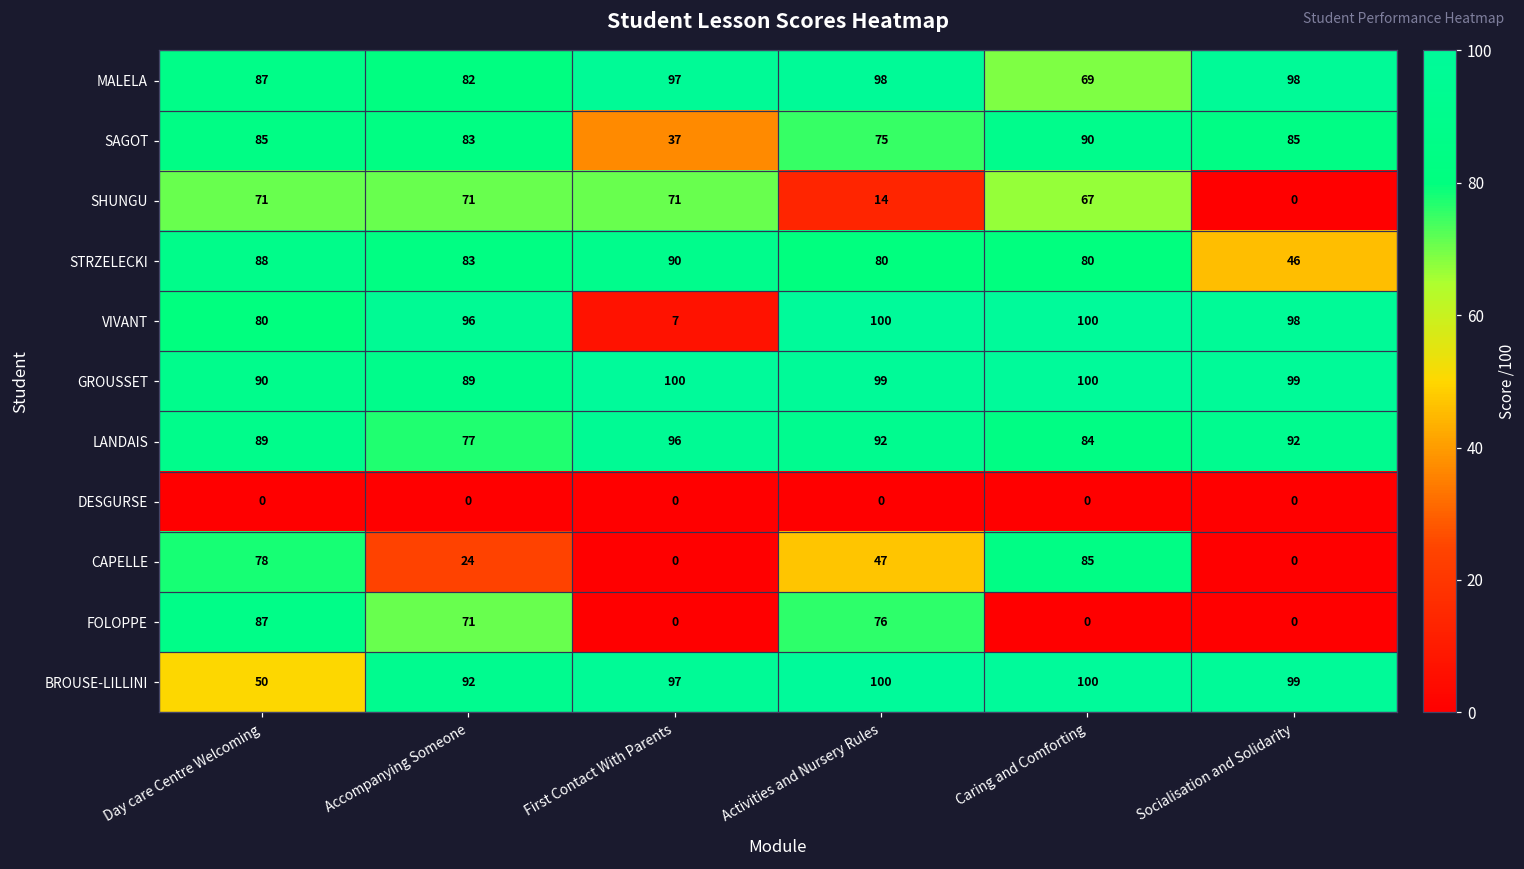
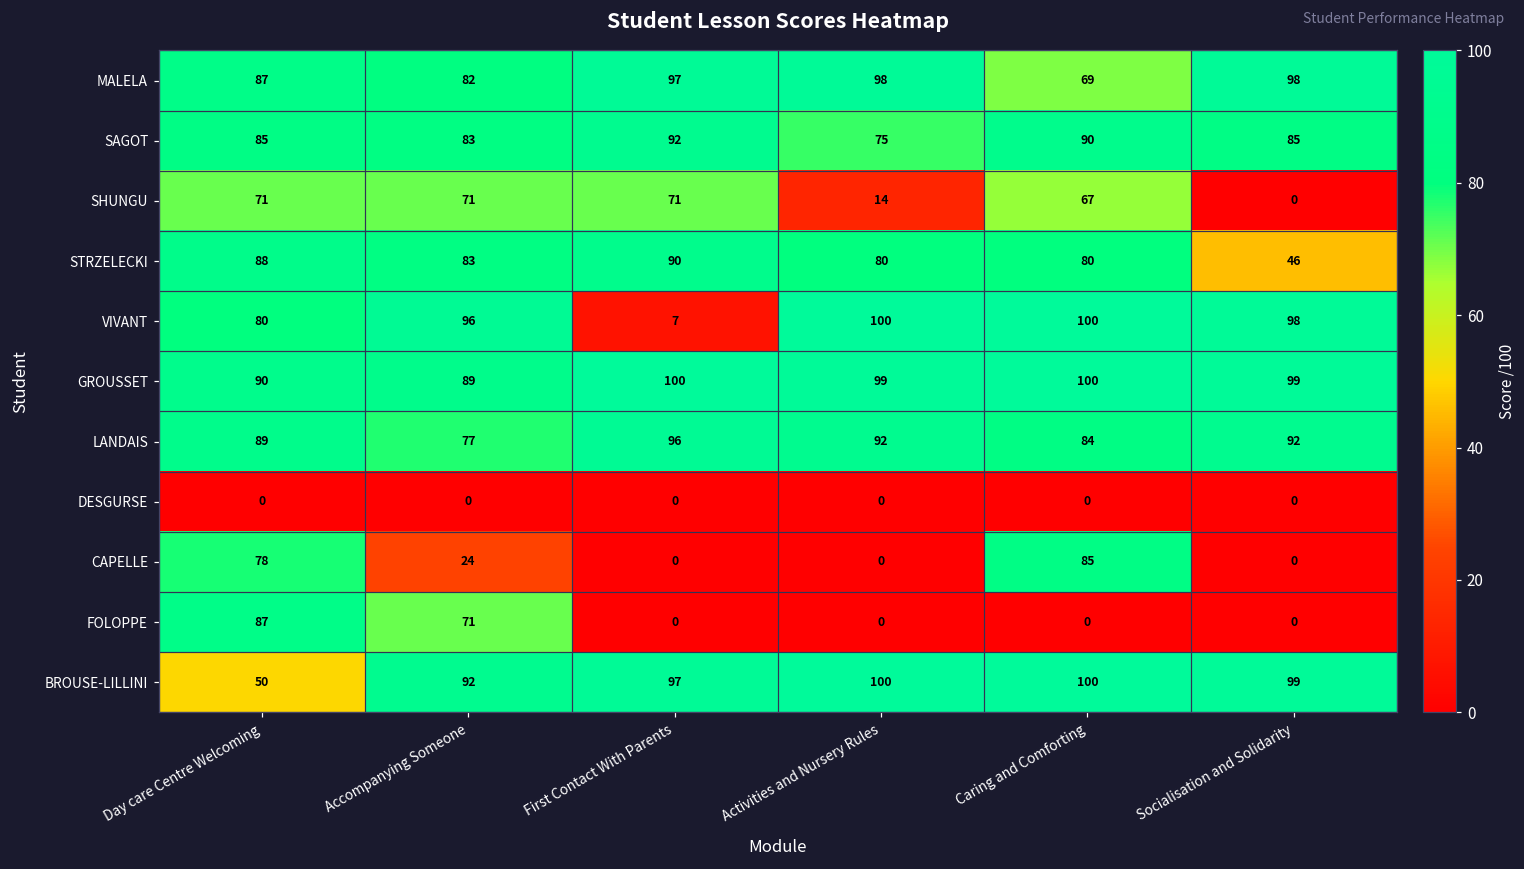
SAGOT, First Contact With Parents: 37 -> 92
CAPELLE, Activities and Nursery Rules: 47 -> 0
FOLOPPE, Activities and Nursery Rules: 76 -> 0
